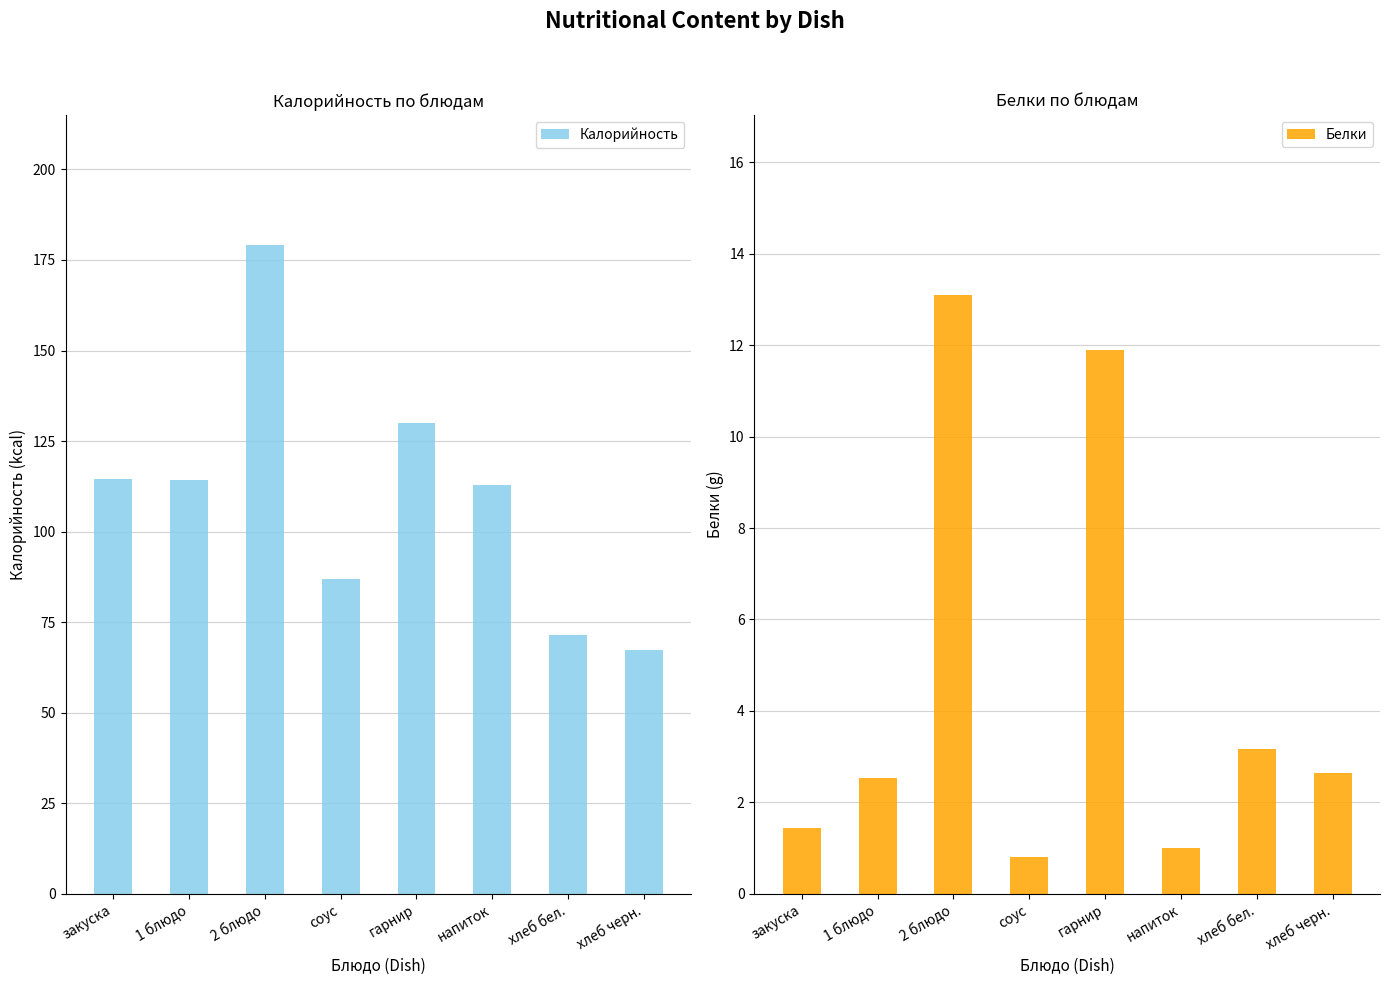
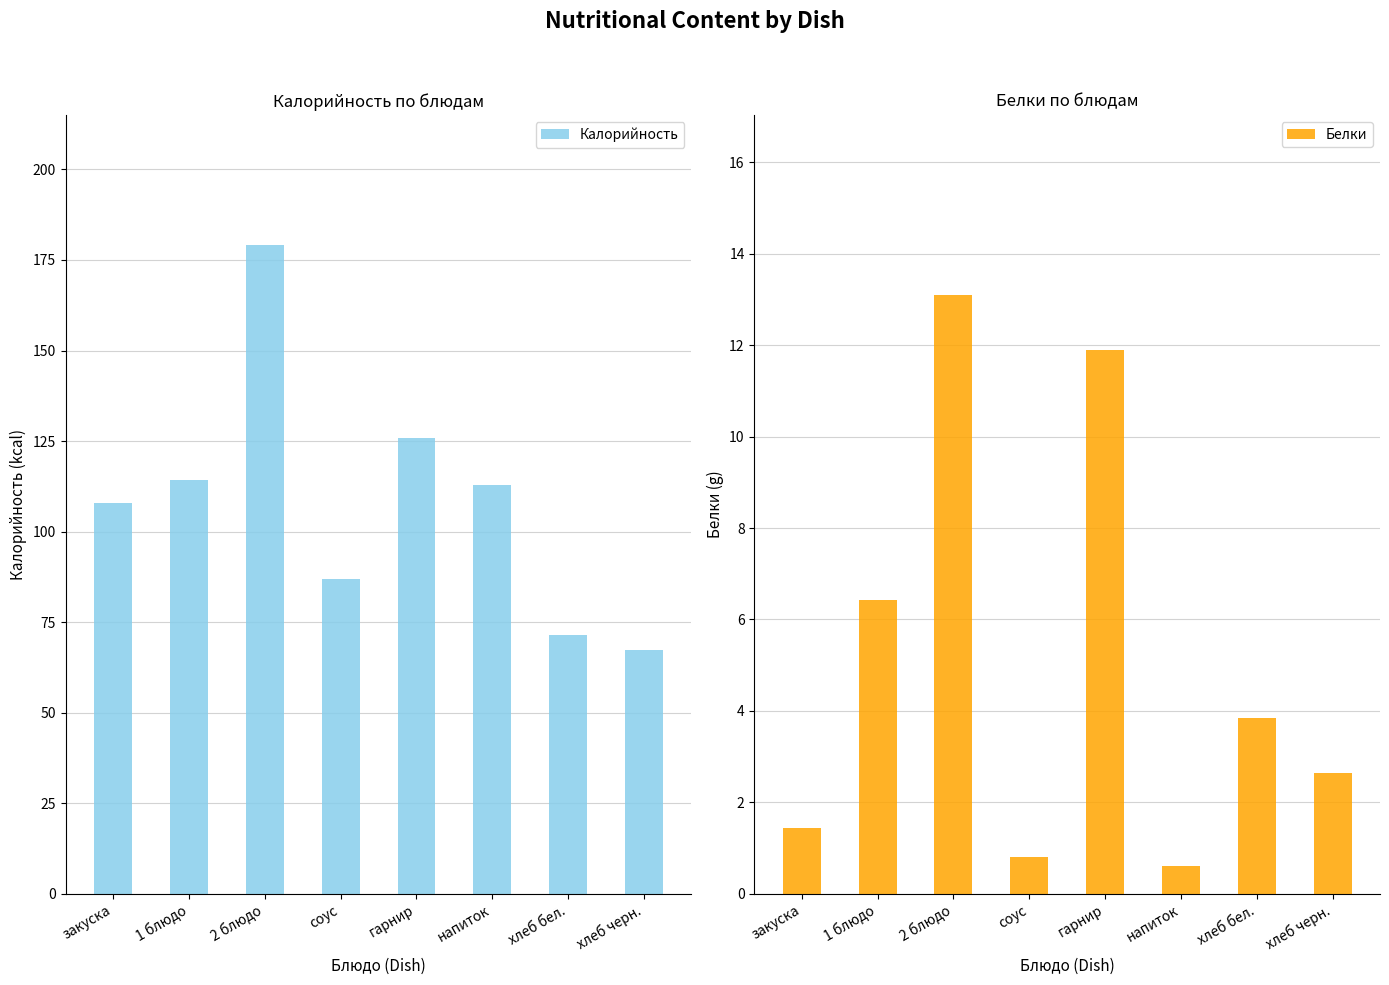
Калорийность по блюдам, закуска: 114 -> 108
Калорийность по блюдам, гарнир: 130 -> 126
Белки по блюдам, 1 блюдо: 2.5 -> 6.4
Белки по блюдам, напиток: 1.0 -> 0.6
Белки по блюдам, хлеб бел.: 3.2 -> 3.8
